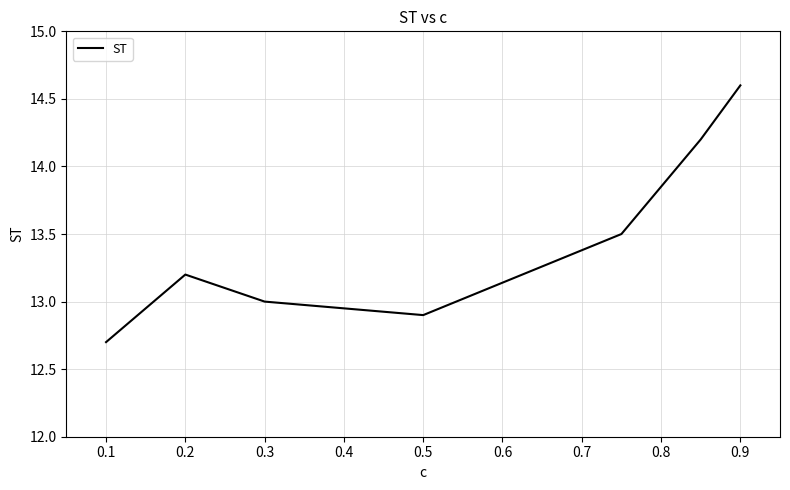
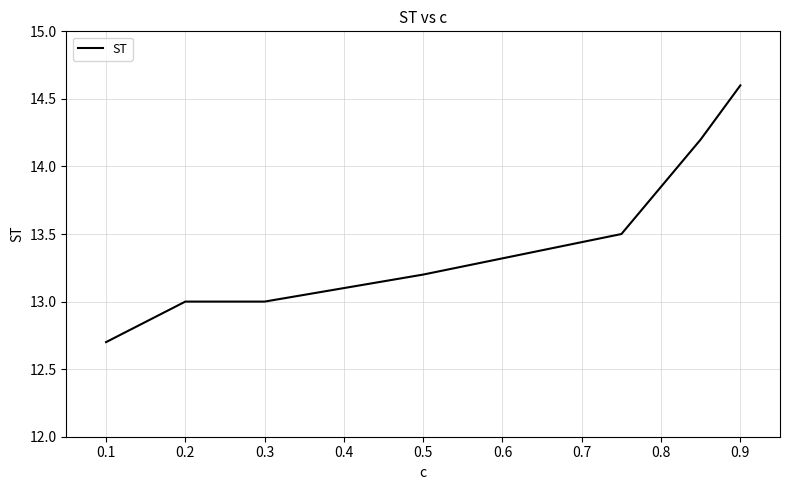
0.2: 13.2 -> 13.0
0.5: 12.9 -> 13.2
